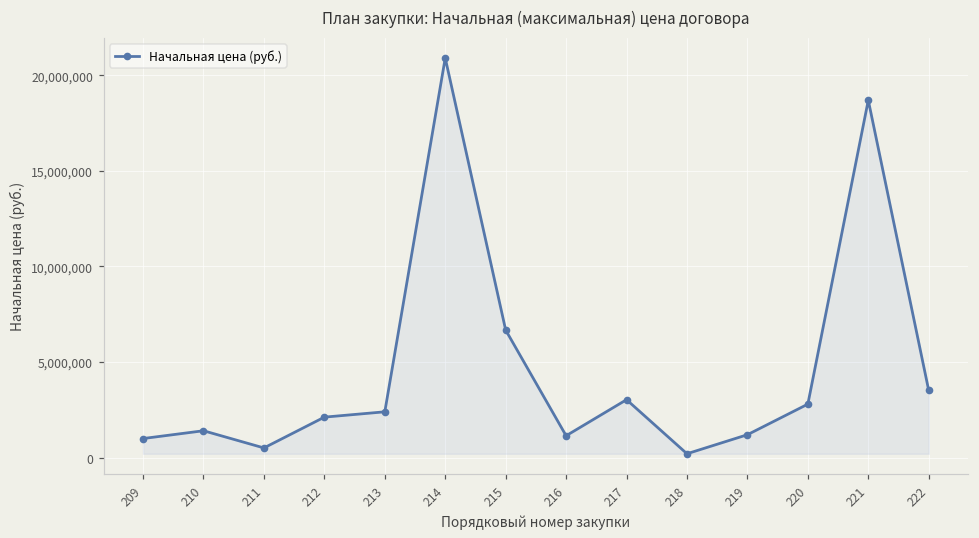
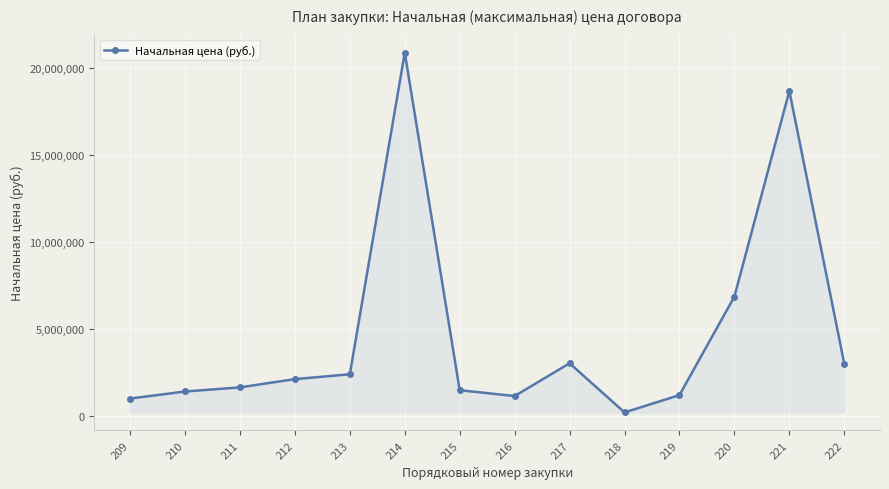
211: 500,000 -> 1,600,000
215: 6,700,000 -> 1,500,000
220: 2,800,000 -> 6,900,000
222: 3,500,000 -> 3,000,000
